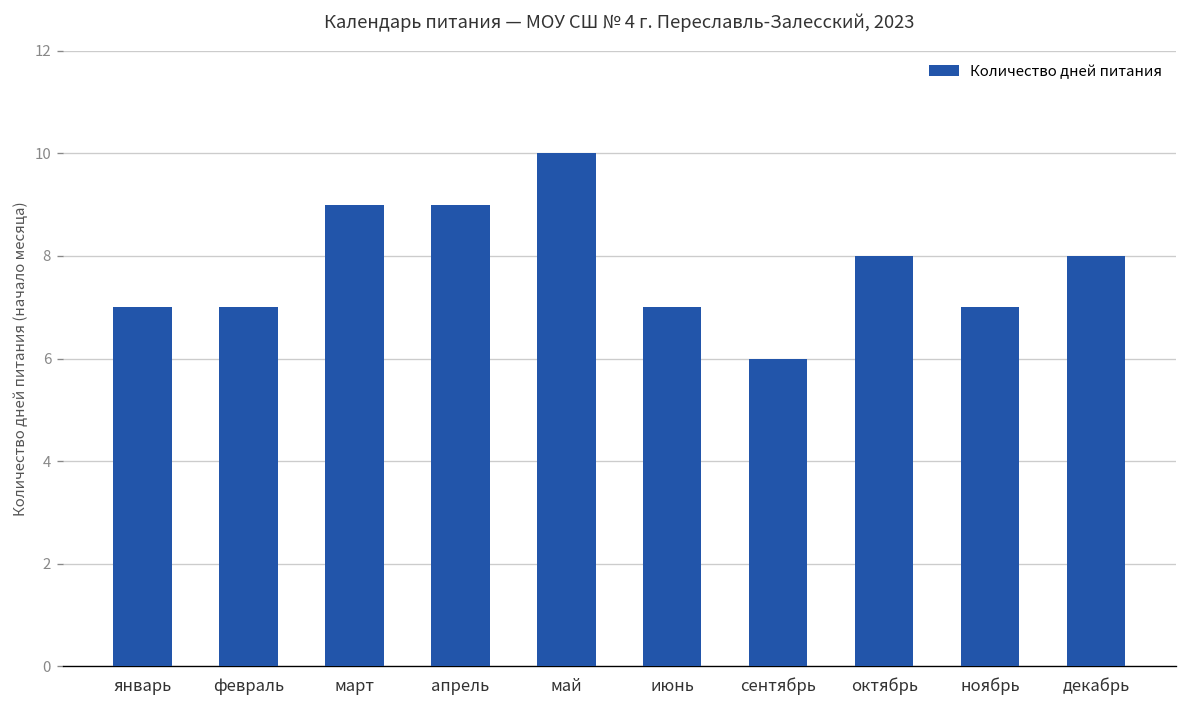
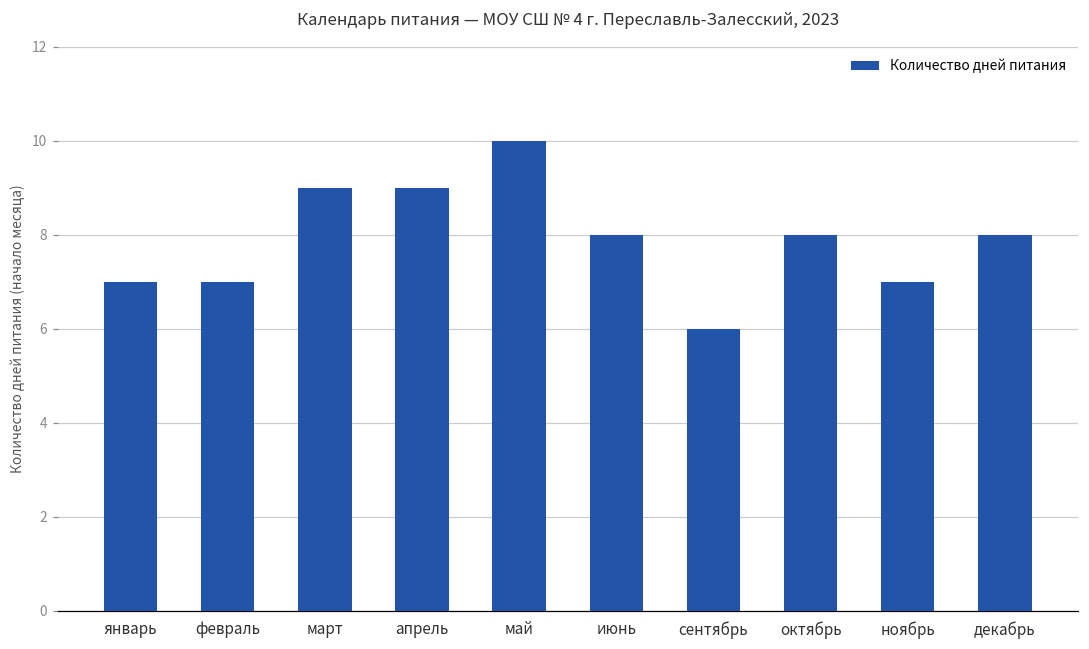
июнь: 7 -> 8
